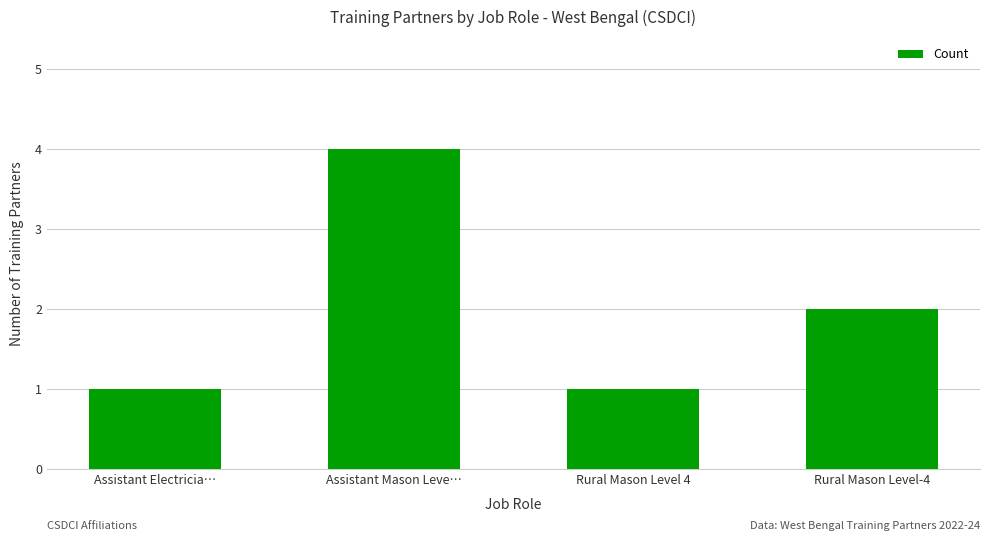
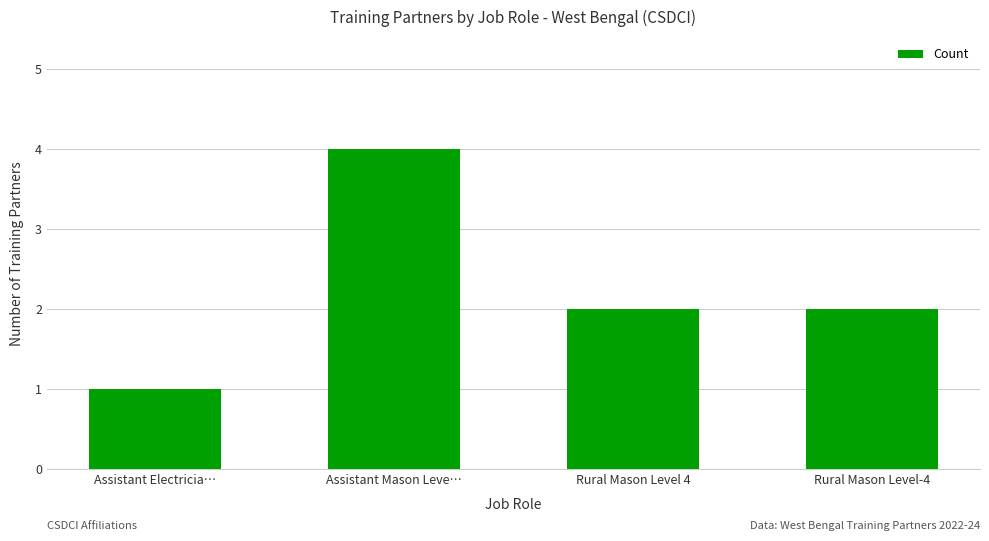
Rural Mason Level 4: 1 -> 2
